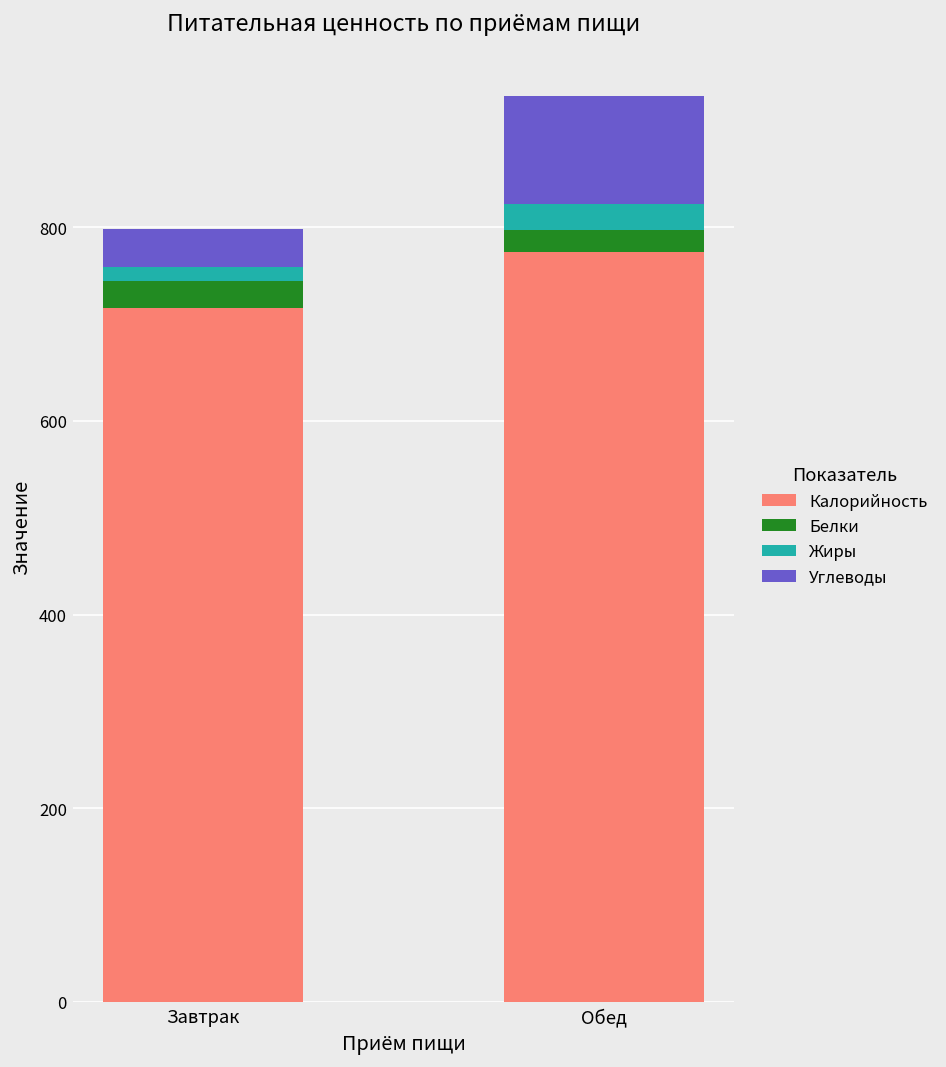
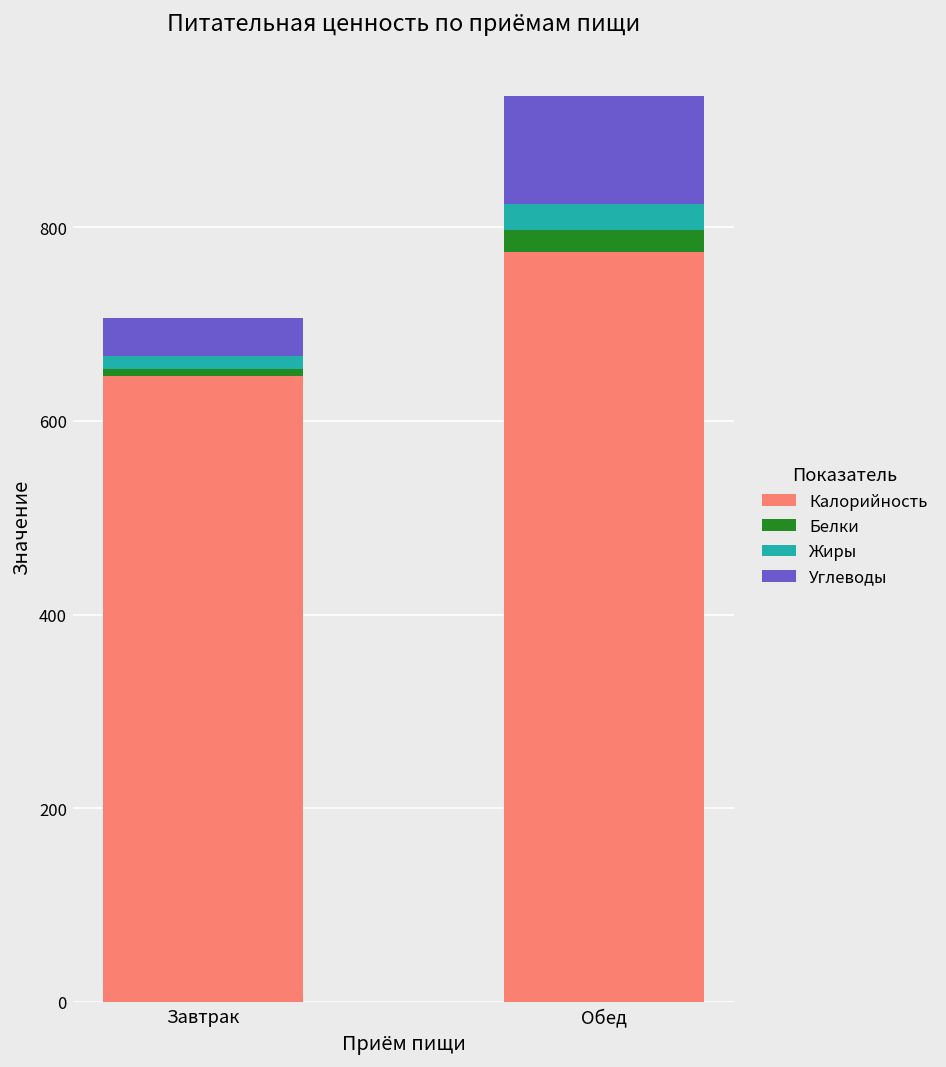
Калорийность, Завтрак: 720 -> 650
Белки, Завтрак: 30 -> 10
